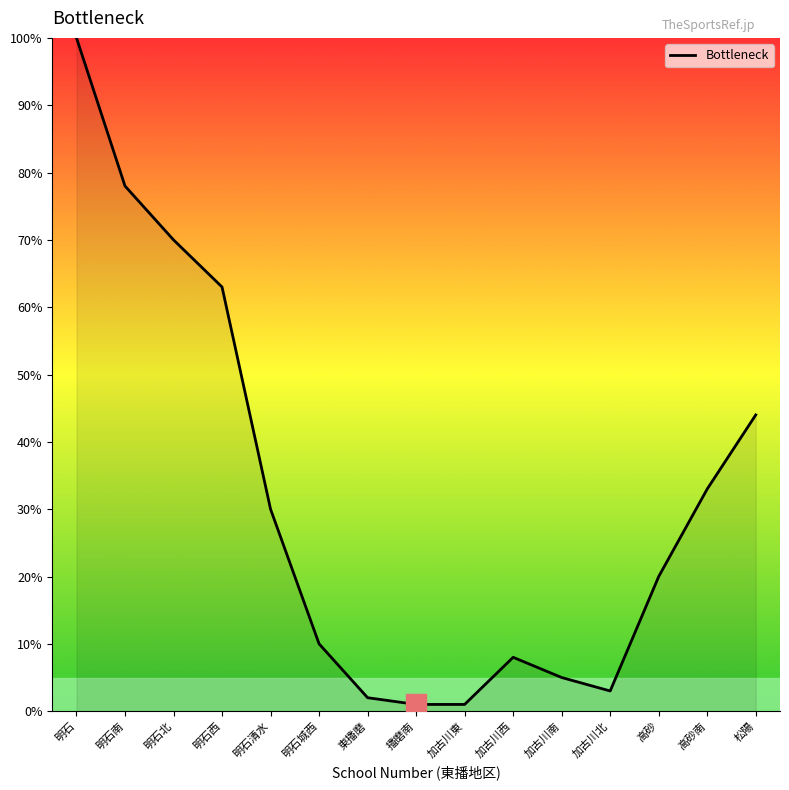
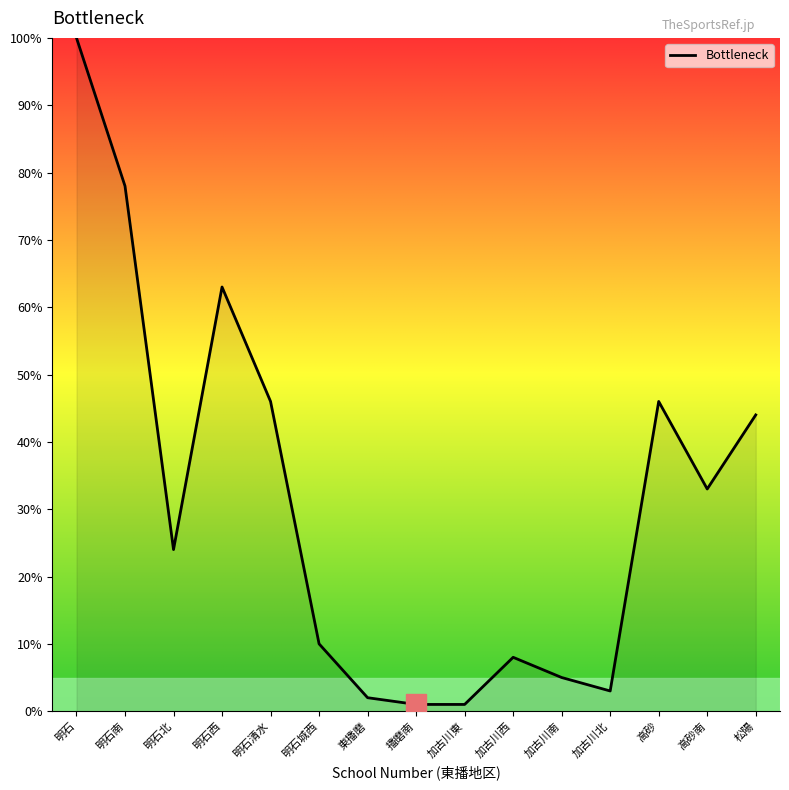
Bottleneck, 明石北: 70% -> 24%
Bottleneck, 明石清水: 30% -> 46%
Bottleneck, 高砂: 20% -> 46%
